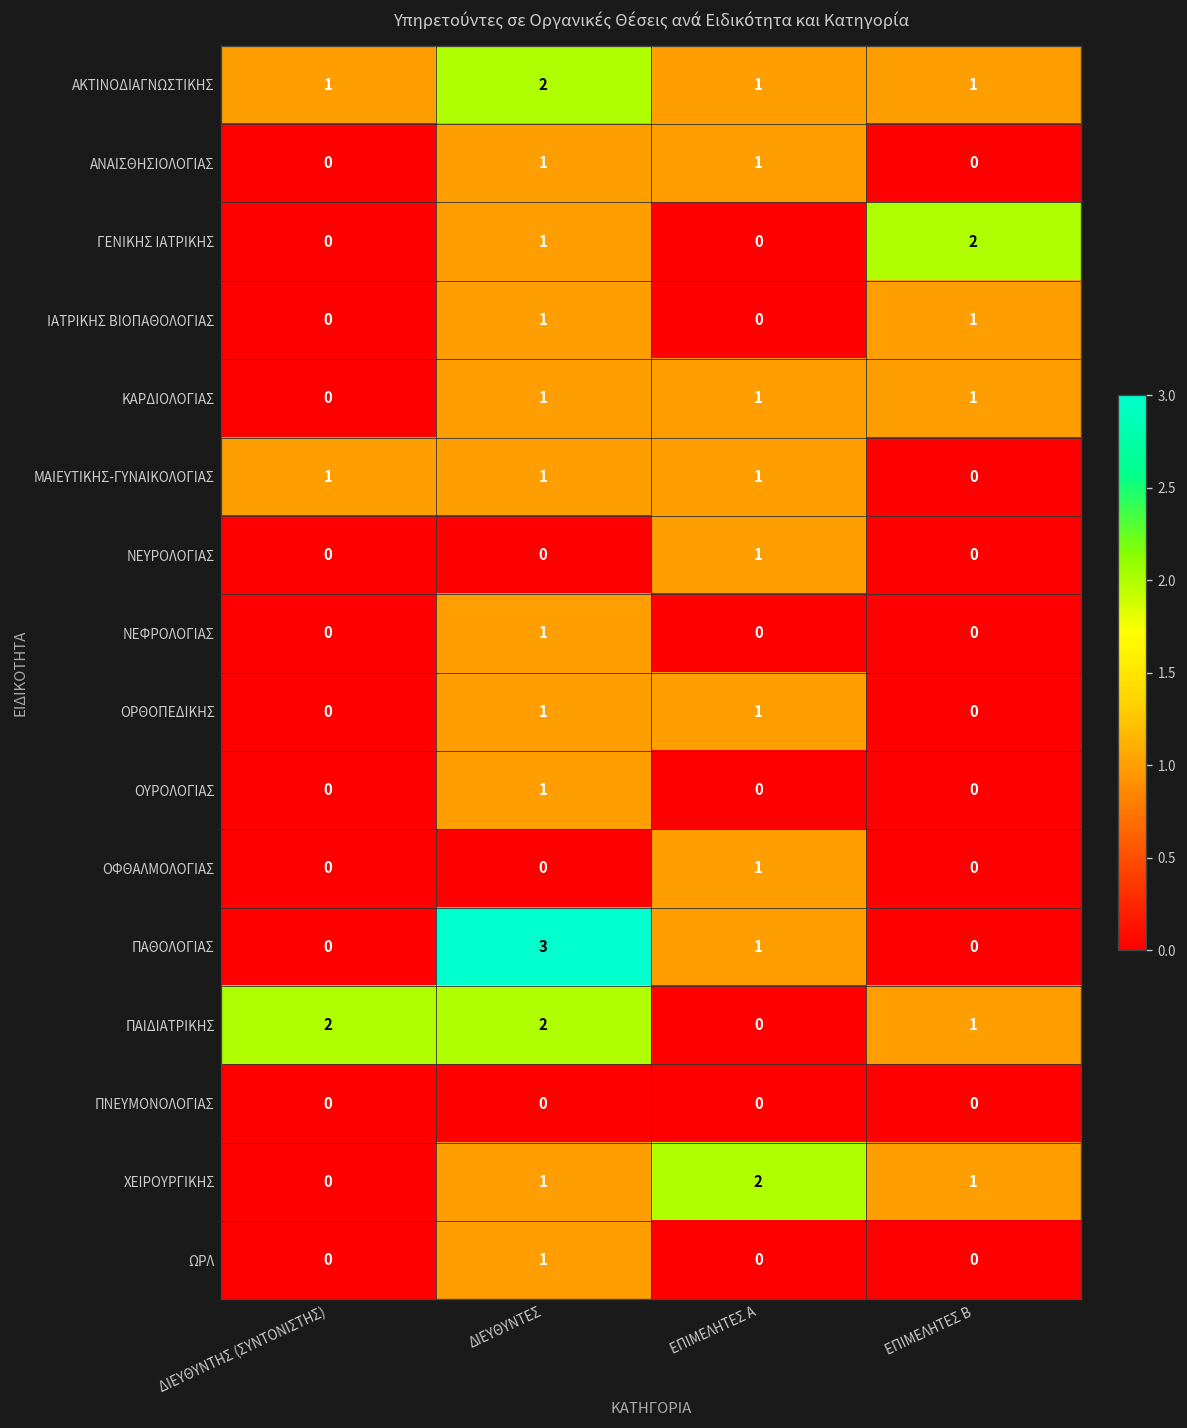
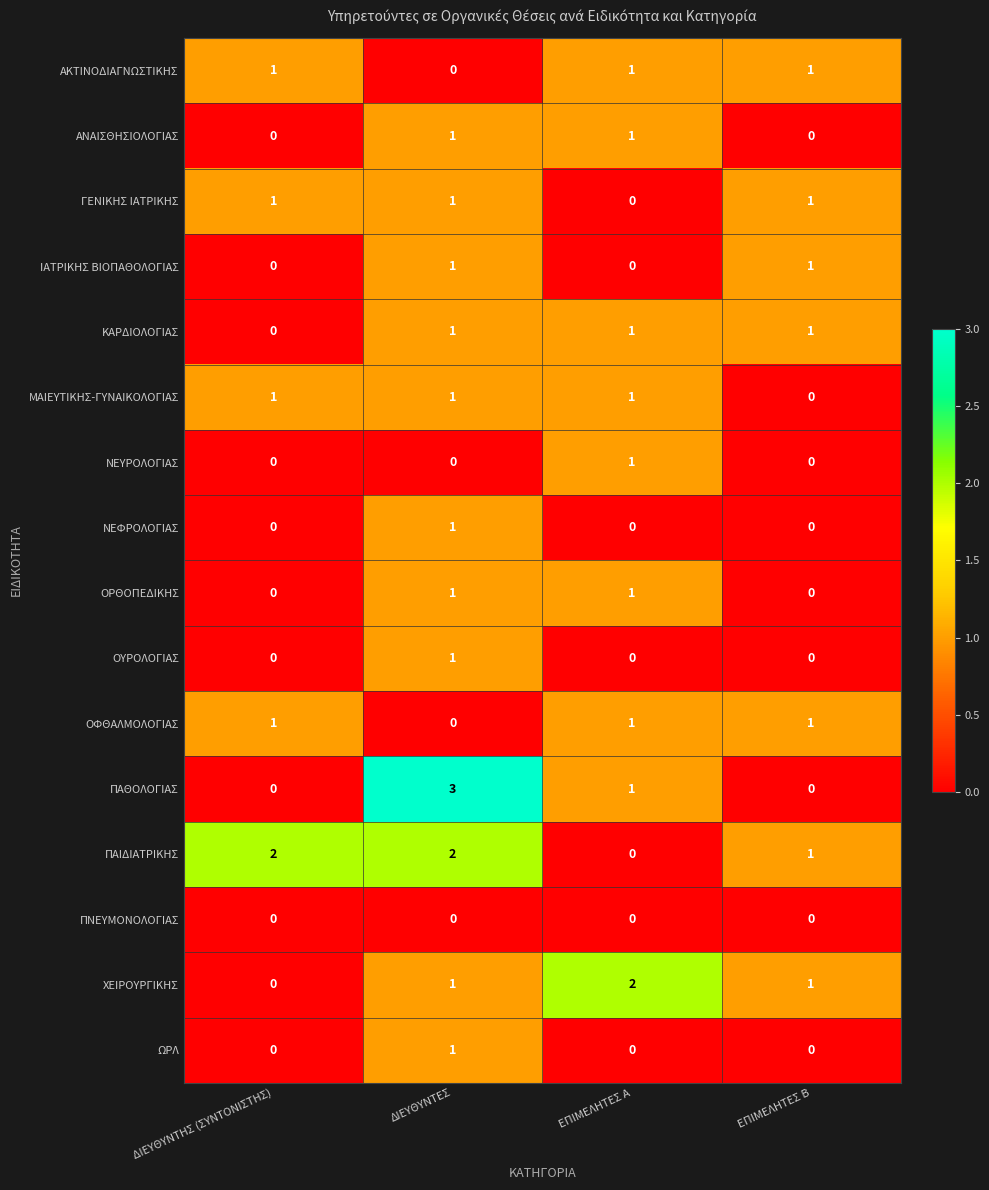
ΑΚΤΙΝΟΔΙΑΓΝΩΣΤΙΚΗΣ, ΔΙΕΥΘΥΝΤΕΣ: 2 -> 0
ΓΕΝΙΚΗΣ ΙΑΤΡΙΚΗΣ, ΔΙΕΥΘΥΝΤΗΣ (ΣΥΝΤΟΝΙΣΤΗΣ): 0 -> 1
ΓΕΝΙΚΗΣ ΙΑΤΡΙΚΗΣ, ΕΠΙΜΕΛΗΤΕΣ Β: 2 -> 1
ΟΦΘΑΛΜΟΛΟΓΙΑΣ, ΔΙΕΥΘΥΝΤΗΣ (ΣΥΝΤΟΝΙΣΤΗΣ): 0 -> 1
ΟΦΘΑΛΜΟΛΟΓΙΑΣ, ΕΠΙΜΕΛΗΤΕΣ Β: 0 -> 1
